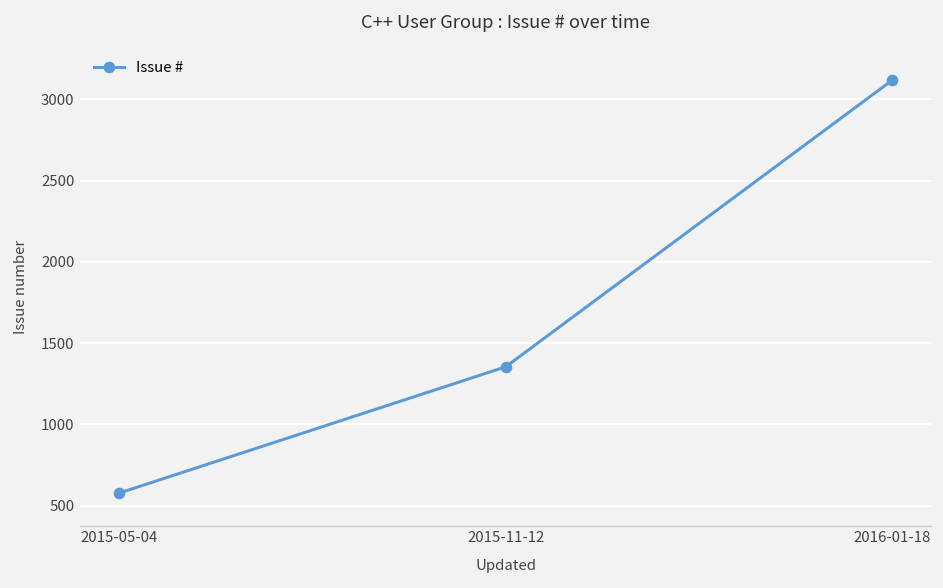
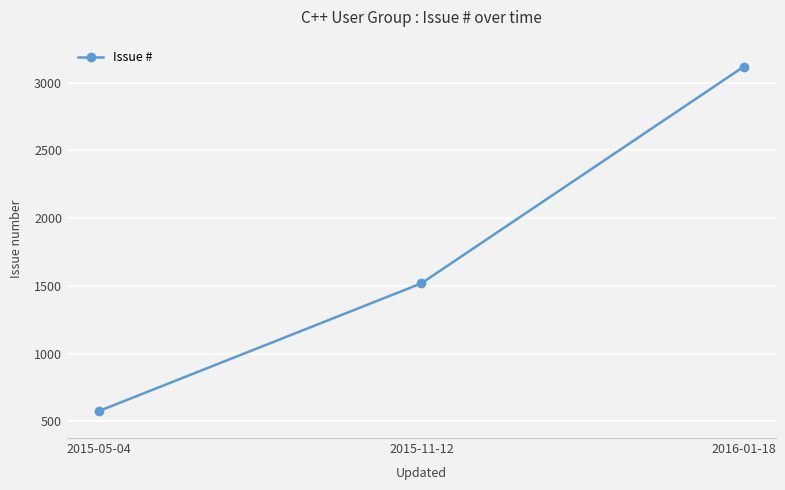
2015-11-12: 1350 -> 1520
